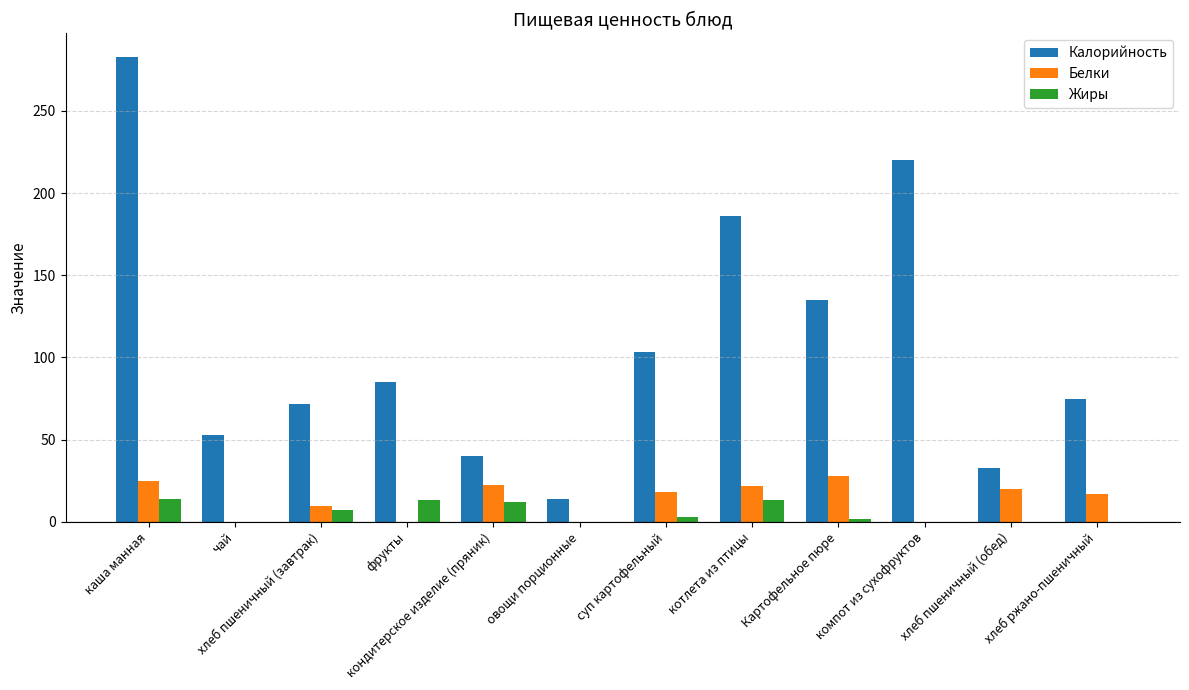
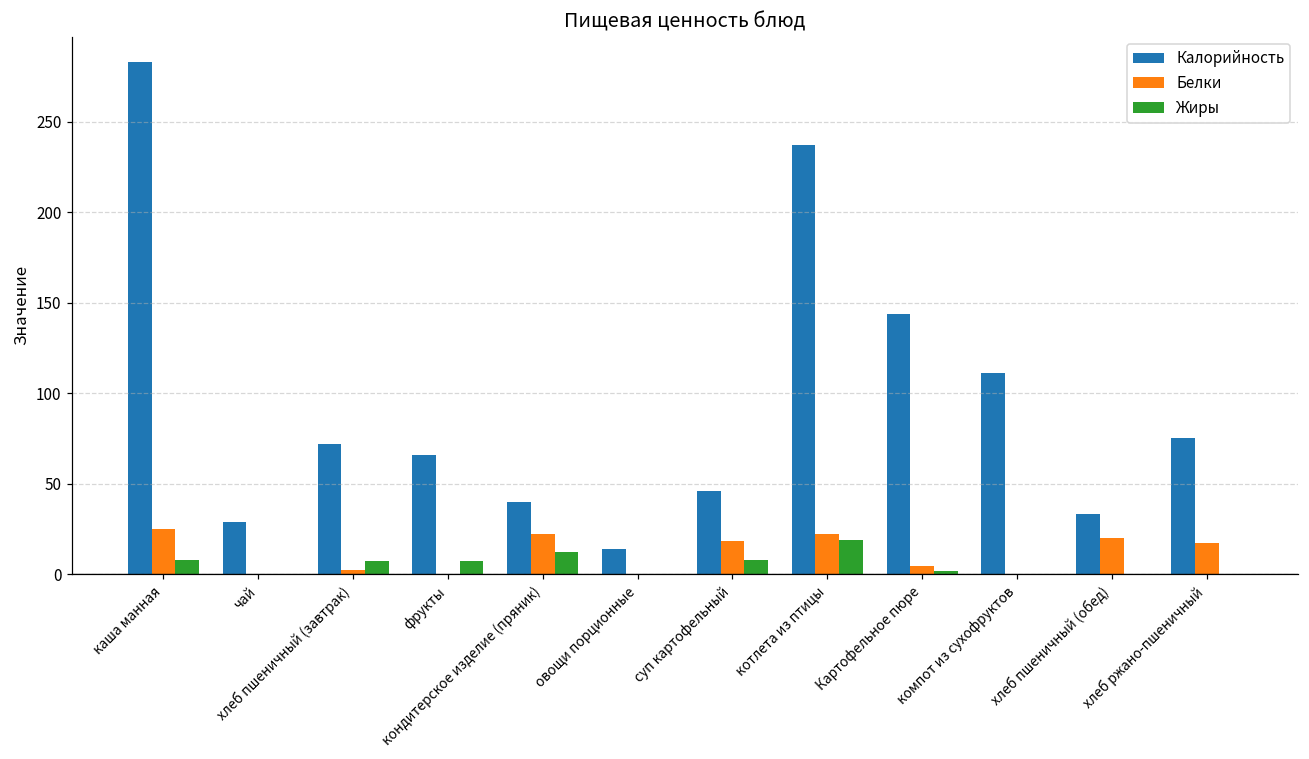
Жиры, каша манная: 14 -> 8
Калорийность, чай: 53 -> 29
Белки, хлеб пшеничный (завтрак): 9 -> 2
Калорийность, фрукты: 85 -> 66
Жиры, фрукты: 13 -> 7
Калорийность, суп картофельный: 103 -> 46
Жиры, суп картофельный: 3 -> 8
Калорийность, котлета из птицы: 186 -> 237
Жиры, котлета из птицы: 13 -> 19
Калорийность, Картофельное пюре: 135 -> 144
Белки, Картофельное пюре: 28 -> 5
Калорийность, компот из сухофруктов: 220 -> 111
